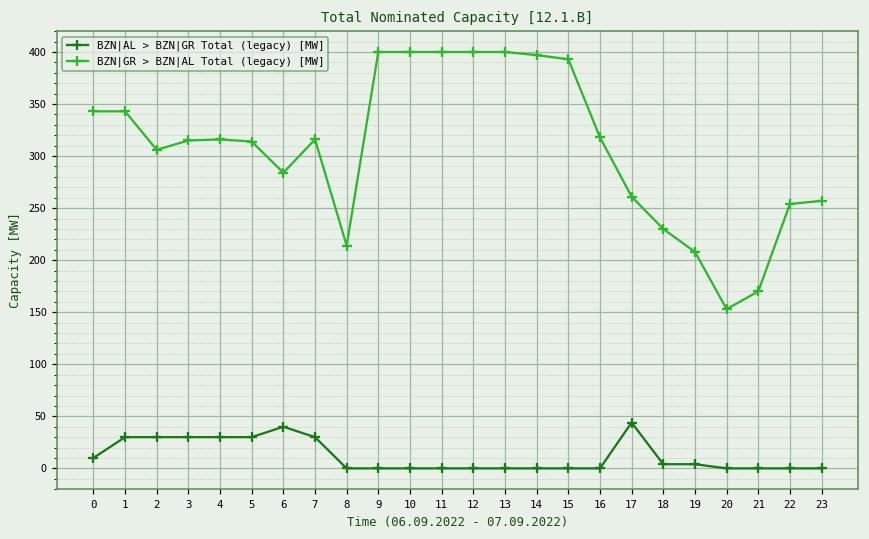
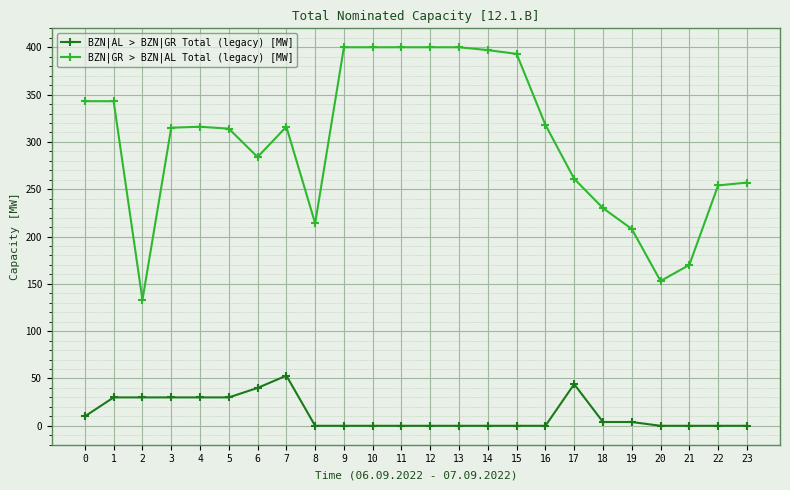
BZN|GR > BZN|AL Total (legacy) [MW], 2: 310 -> 130
BZN|AL > BZN|GR Total (legacy) [MW], 7: 30 -> 50
